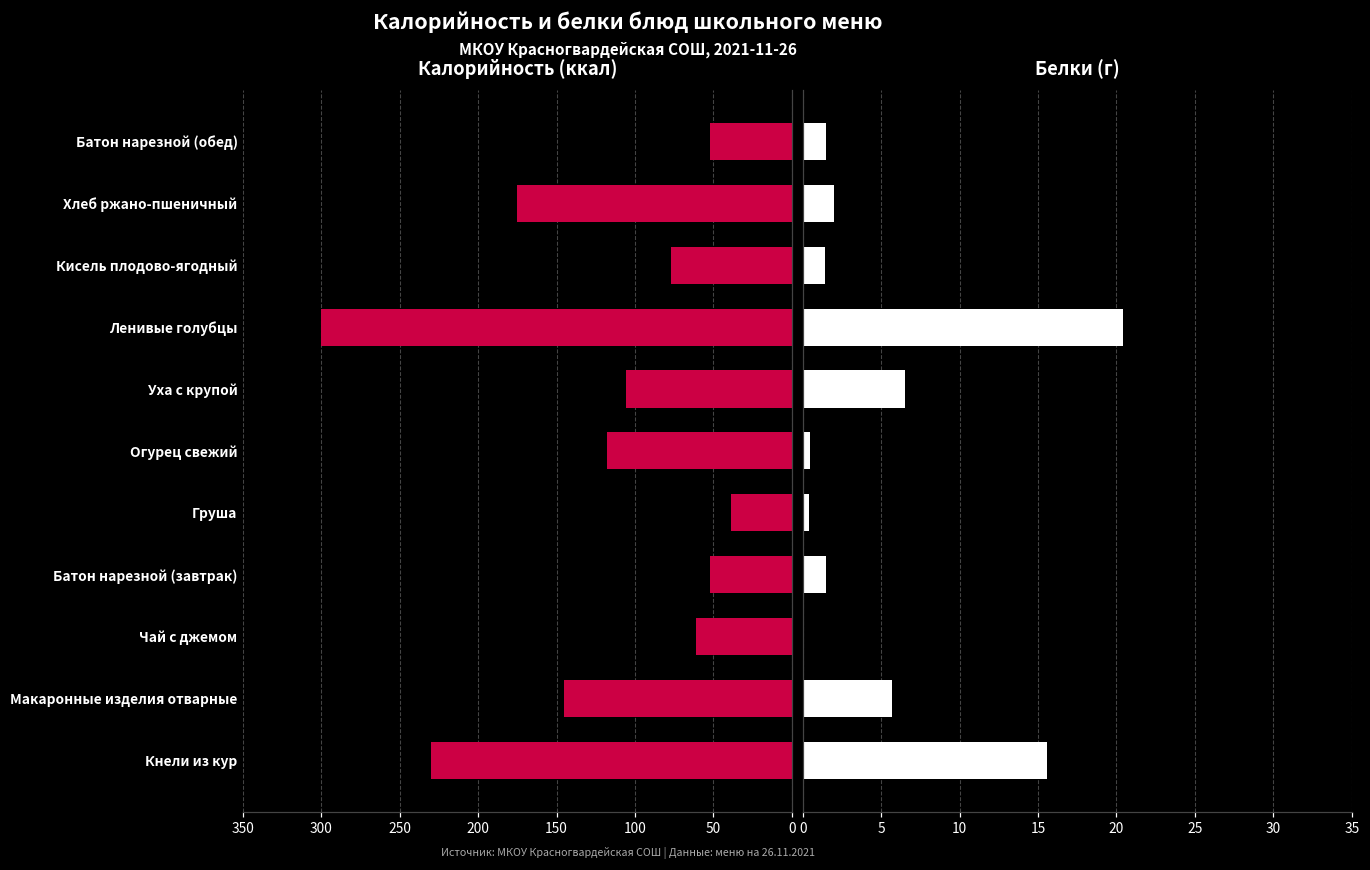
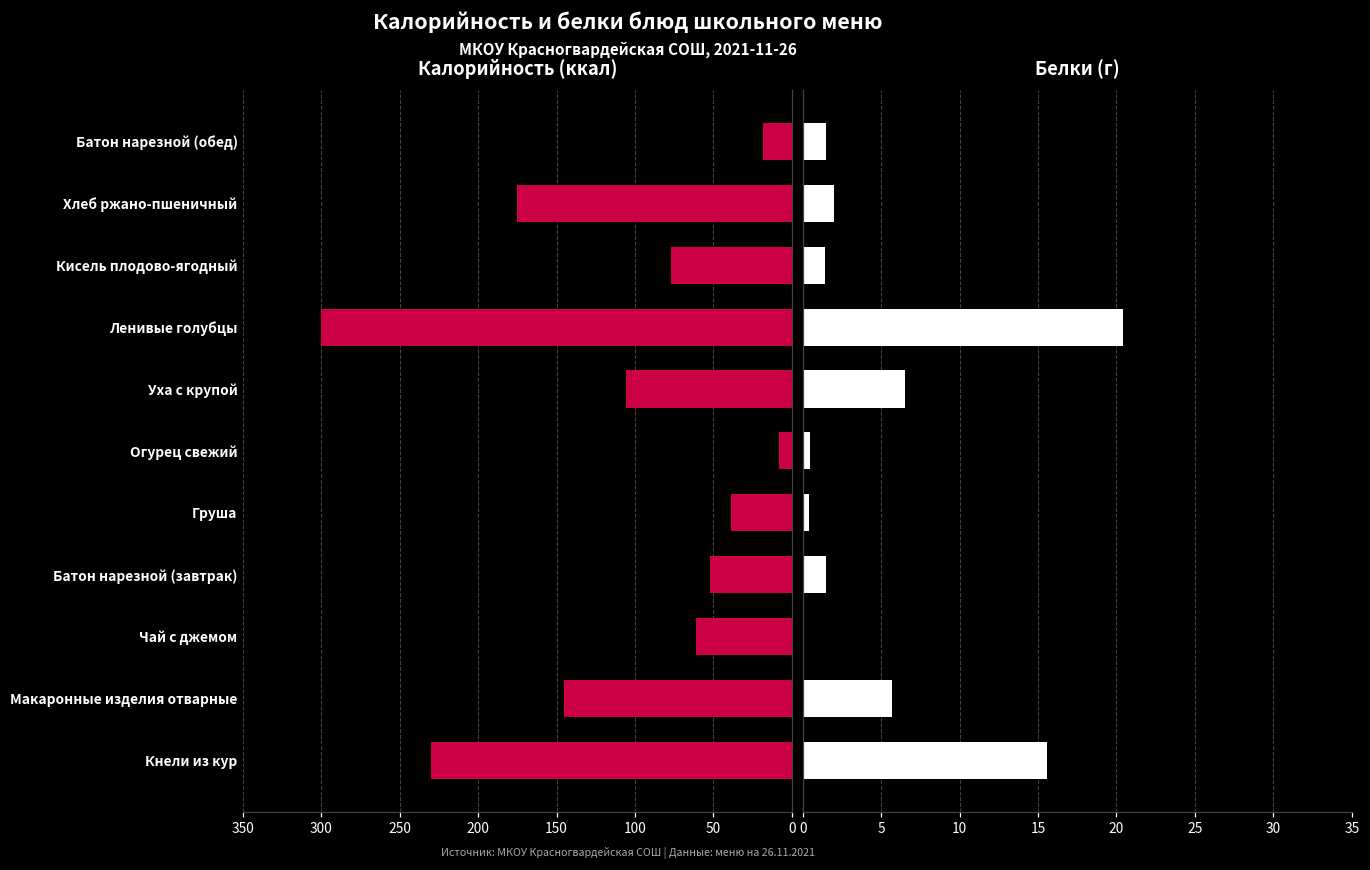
Калорийность (ккал), Батон нарезной (обед): 52 -> 18
Калорийность (ккал), Огурец свежий: 118 -> 8
